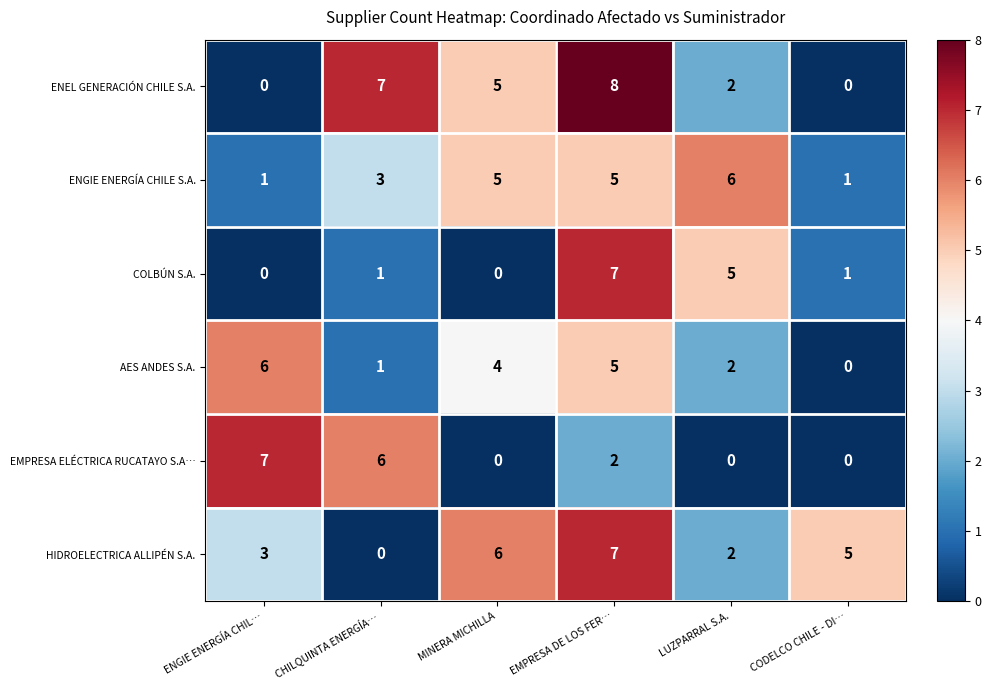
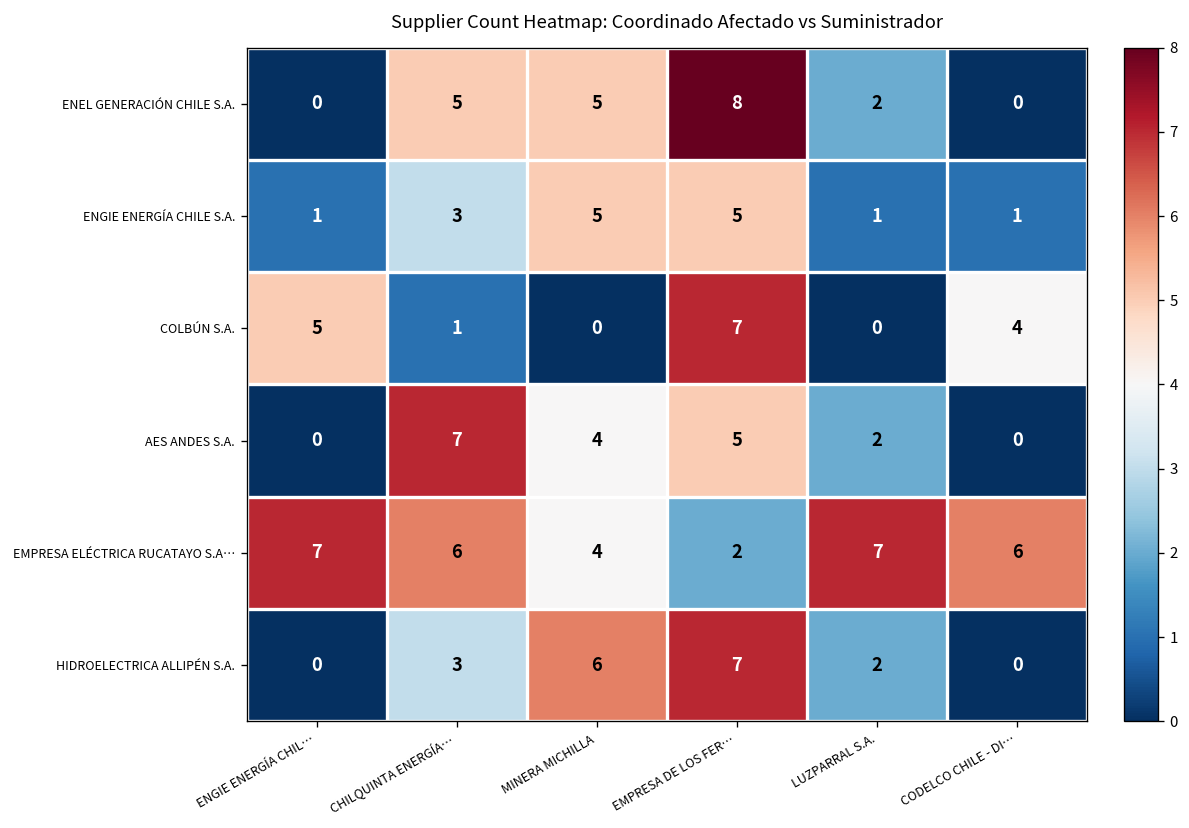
ENEL GENERACIÓN CHILE S.A., CHILQUINTA ENERGÍA…: 7 -> 5
ENGIE ENERGÍA CHILE S.A., LUZPARRAL S.A.: 6 -> 1
COLBÚN S.A., ENGIE ENERGÍA CHIL…: 0 -> 5
COLBÚN S.A., LUZPARRAL S.A.: 5 -> 0
COLBÚN S.A., CODELCO CHILE - DI…: 1 -> 4
AES ANDES S.A., ENGIE ENERGÍA CHIL…: 6 -> 0
AES ANDES S.A., CHILQUINTA ENERGÍA…: 1 -> 7
EMPRESA ELÉCTRICA RUCATAYO S.A…, MINERA MICHILLA: 0 -> 4
EMPRESA ELÉCTRICA RUCATAYO S.A…, LUZPARRAL S.A.: 0 -> 7
EMPRESA ELÉCTRICA RUCATAYO S.A…, CODELCO CHILE - DI…: 0 -> 6
HIDROELECTRICA ALLIPÉN S.A., ENGIE ENERGÍA CHIL…: 3 -> 0
HIDROELECTRICA ALLIPÉN S.A., CHILQUINTA ENERGÍA…: 0 -> 3
HIDROELECTRICA ALLIPÉN S.A., CODELCO CHILE - DI…: 5 -> 0
